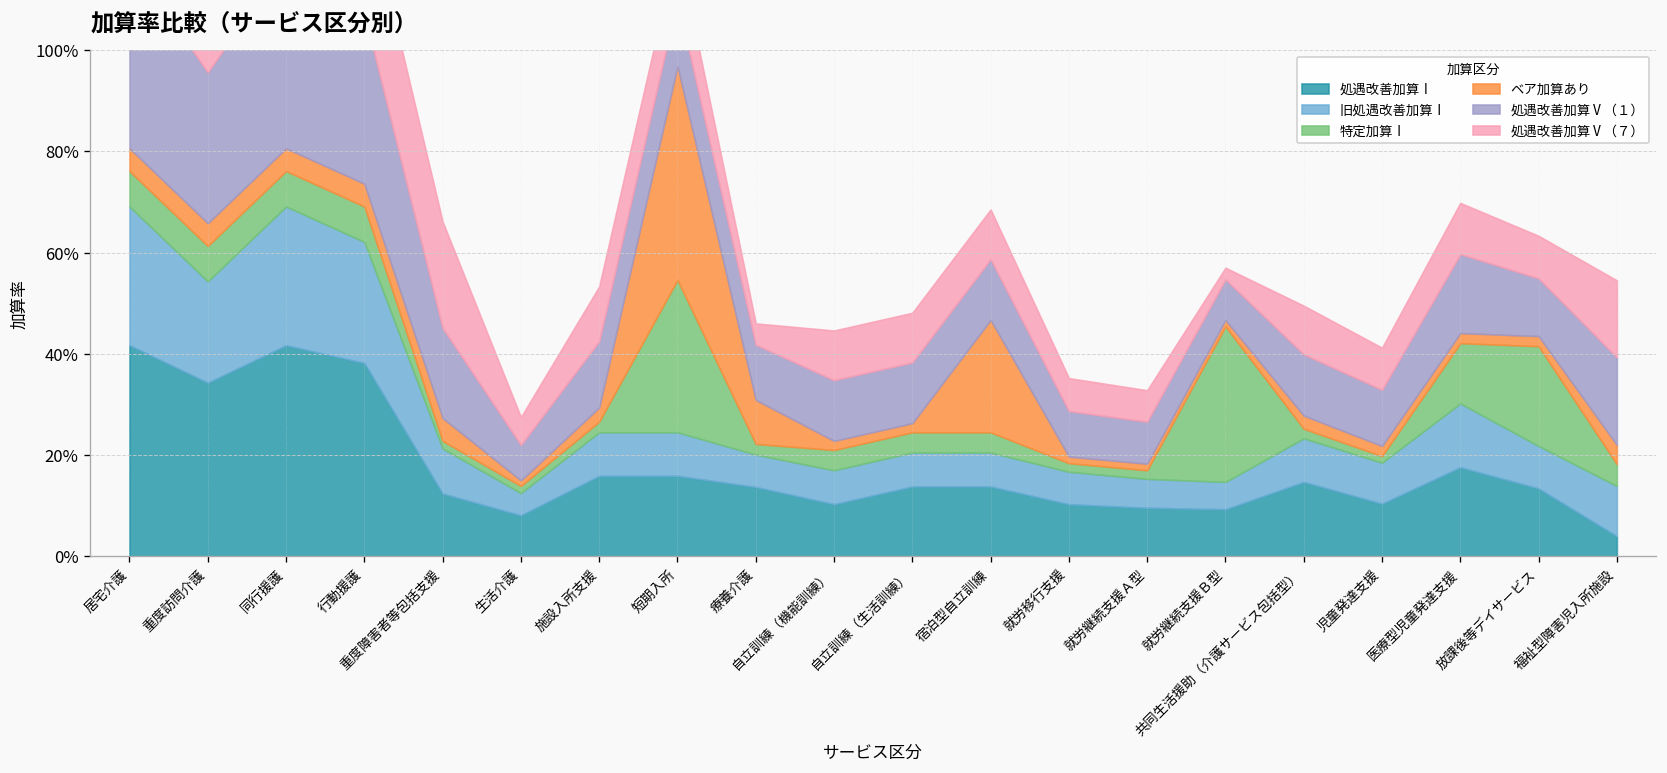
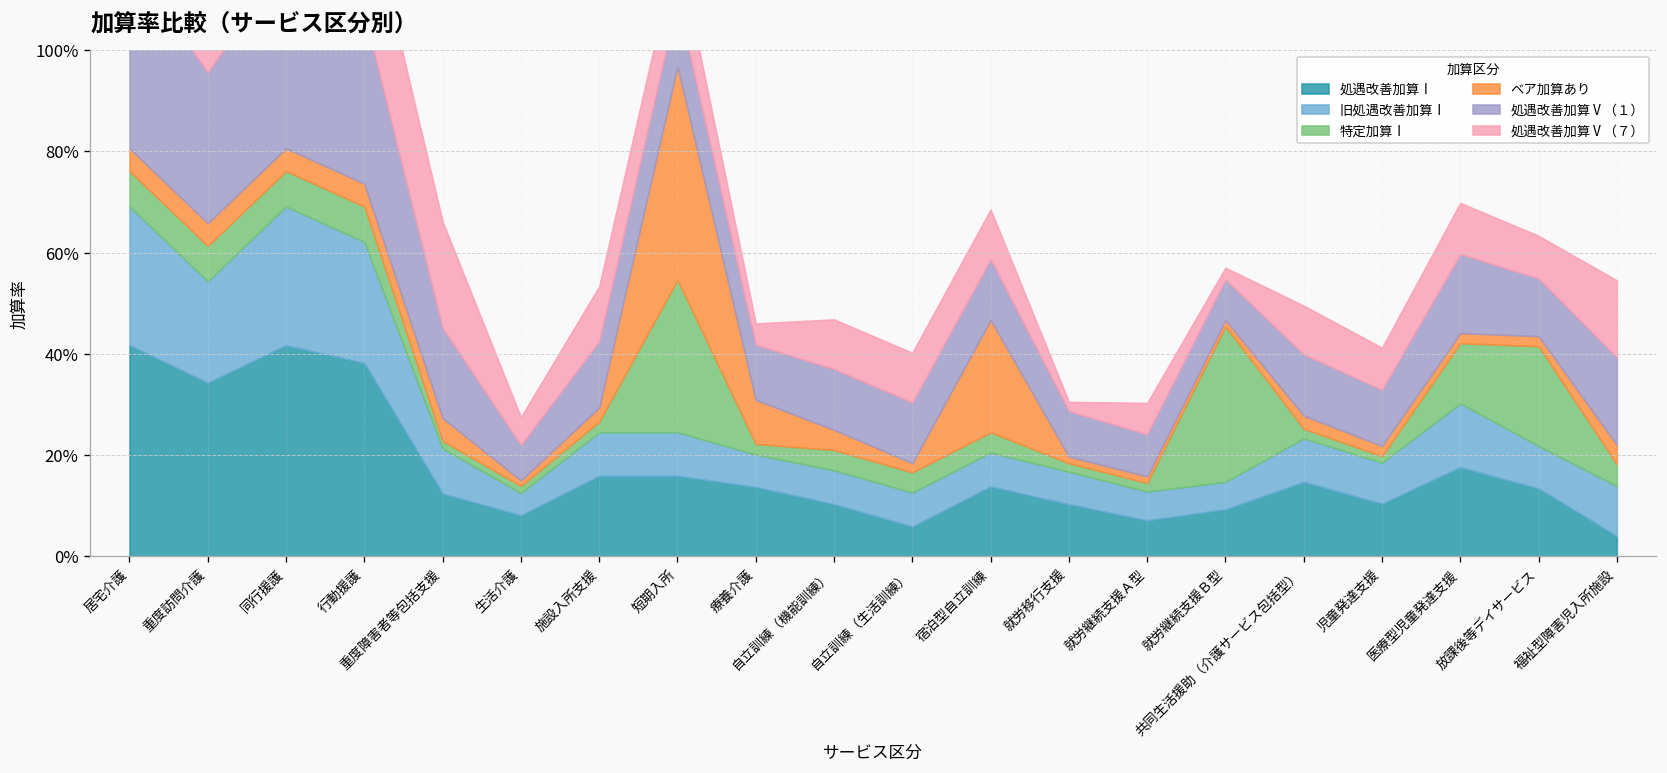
ベア加算あり, 自立訓練（機能訓練）: 2% -> 4%
処遇改善加算Ⅰ, 自立訓練（生活訓練）: 14% -> 6%
処遇改善加算Ⅴ（７）, 就労移行支援: 7% -> 2%
処遇改善加算Ⅰ, 就労継続支援Ａ型: 10% -> 7%
